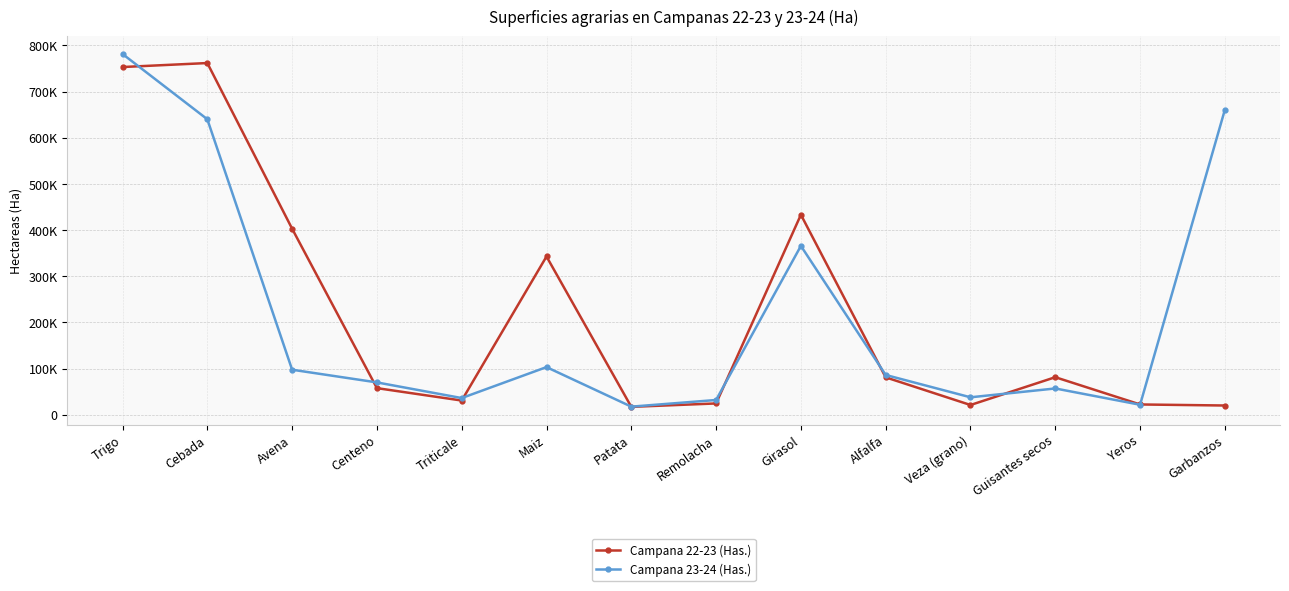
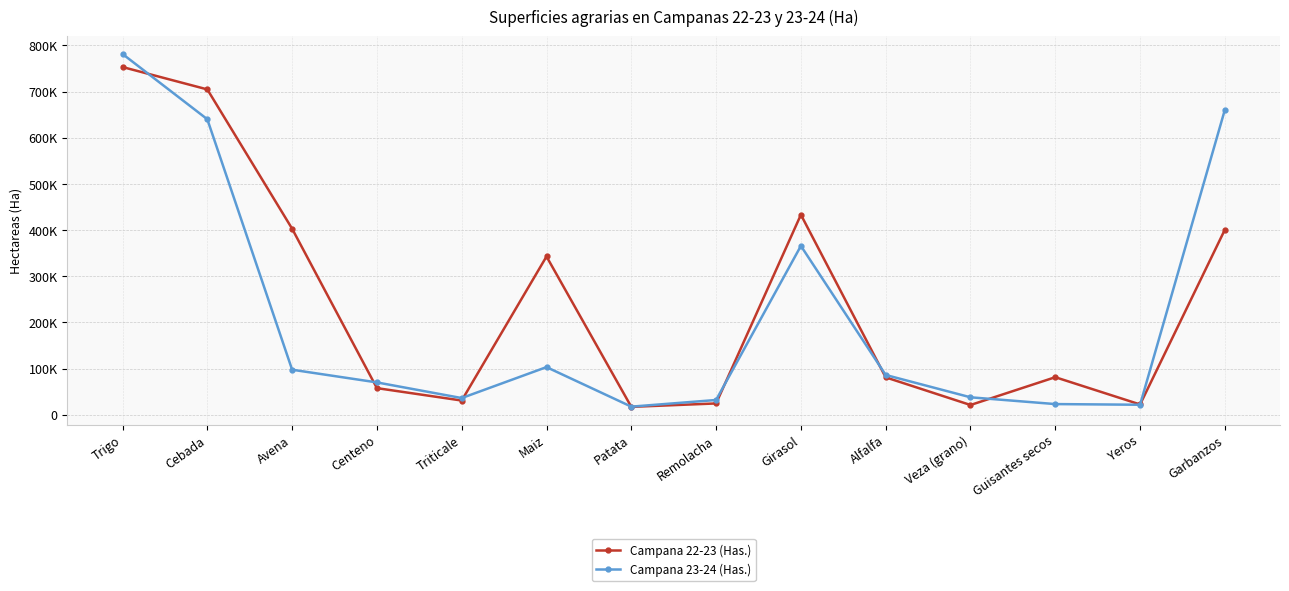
Campana 22-23 (Has.), Cebada: 760000 -> 700000
Campana 23-24 (Has.), Guisantes secos: 60000 -> 20000
Campana 22-23 (Has.), Garbanzos: 20000 -> 400000
